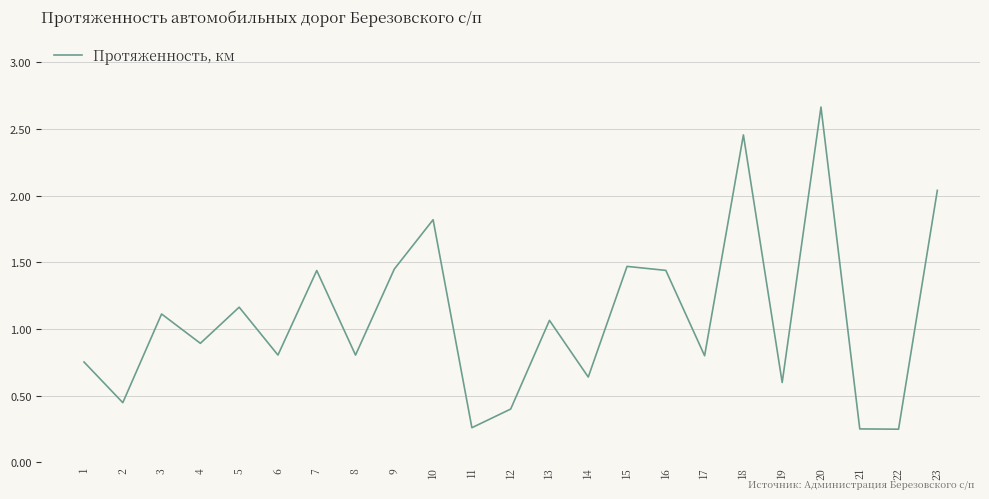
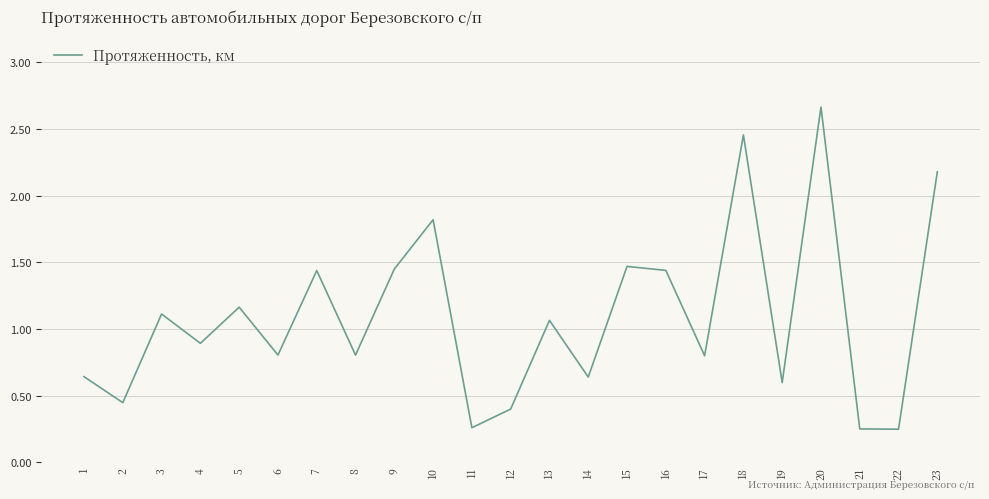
1: 0.75 -> 0.64
23: 2.04 -> 2.18
